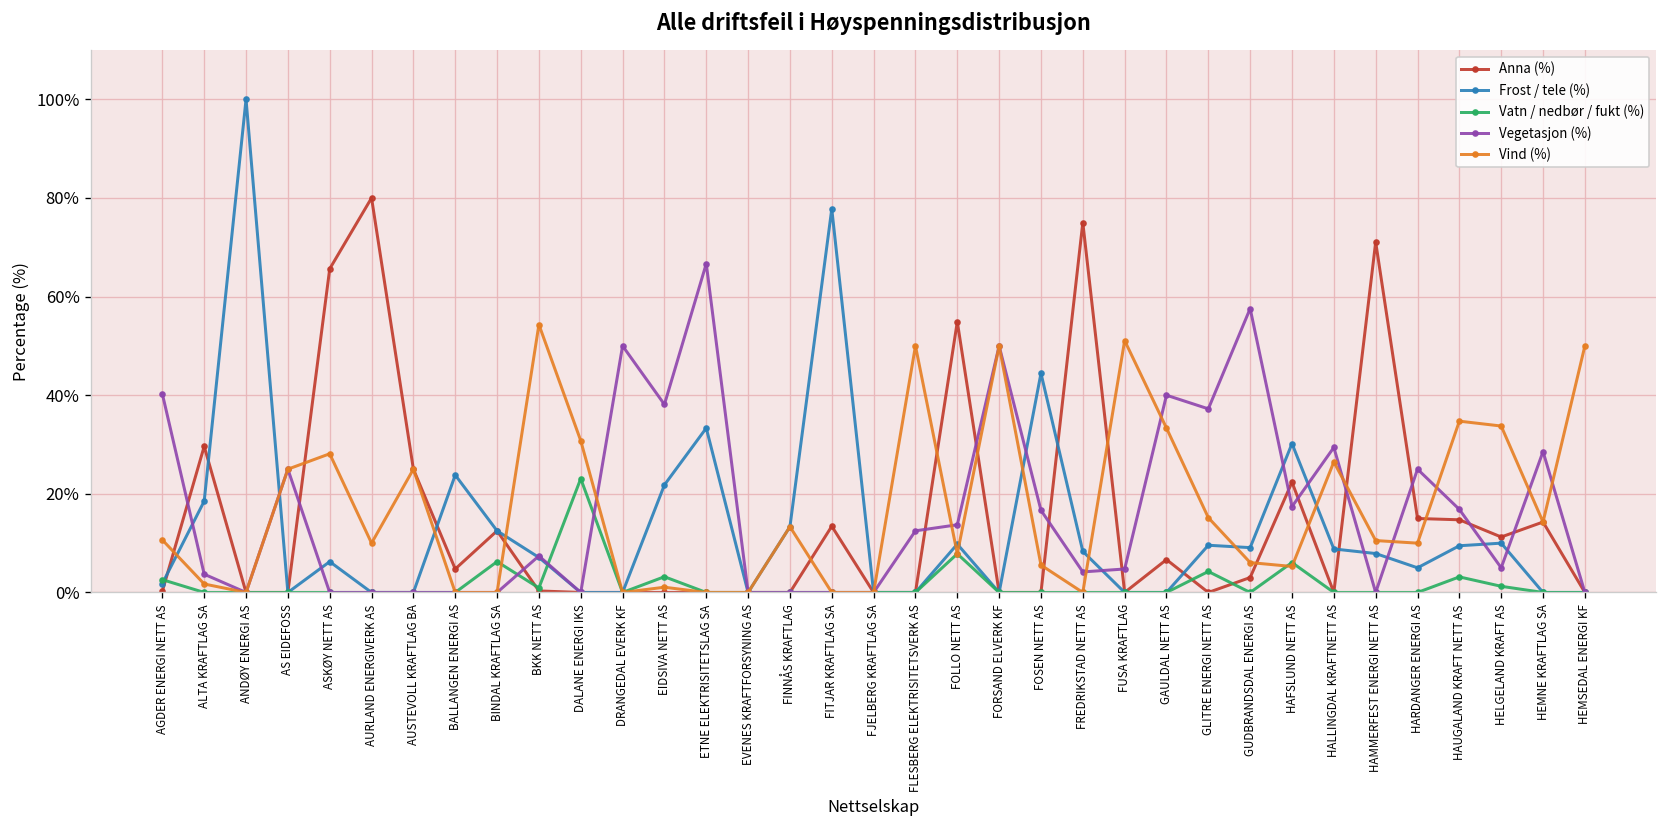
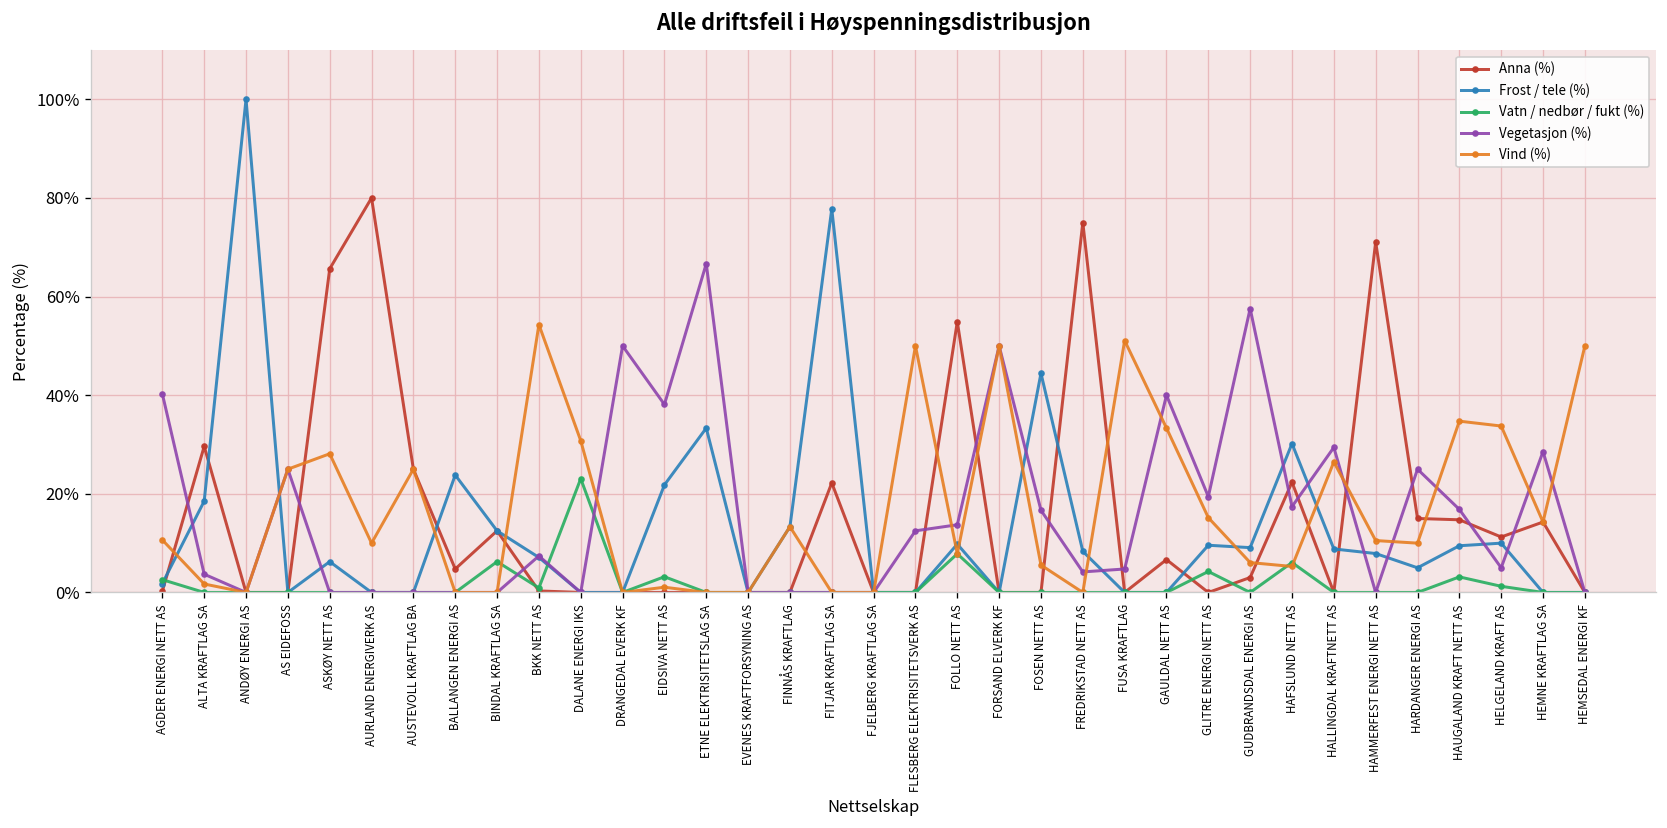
Anna (%), FITJAR KRAFTLAG SA: 13% -> 22%
Vegetasjon (%), GLITRE ENERGI NETT AS: 37% -> 19%
